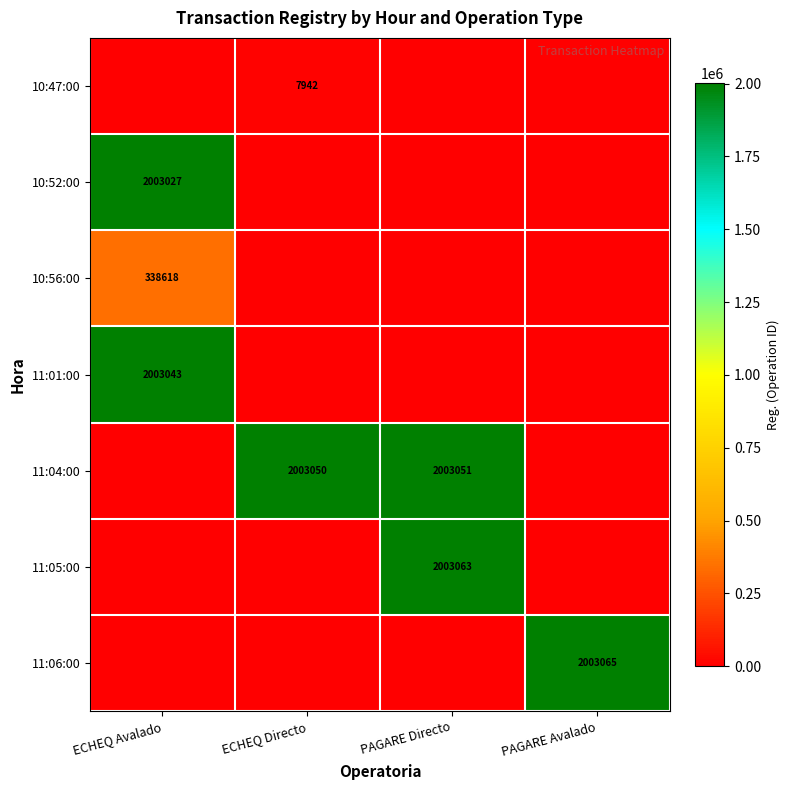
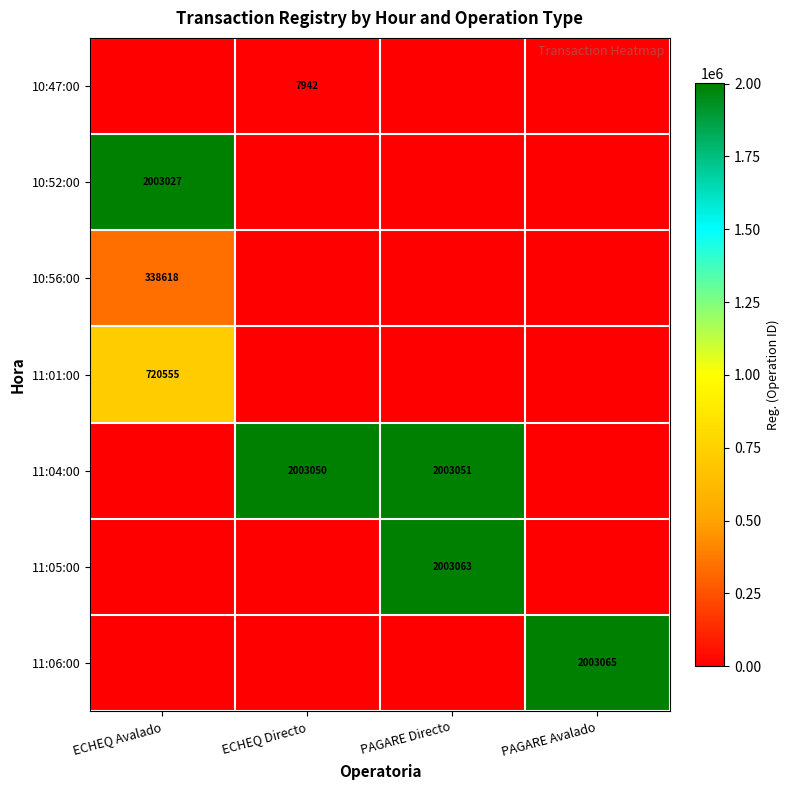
11:01:00, ECHEQ Avalado: 2003043 -> 720555
